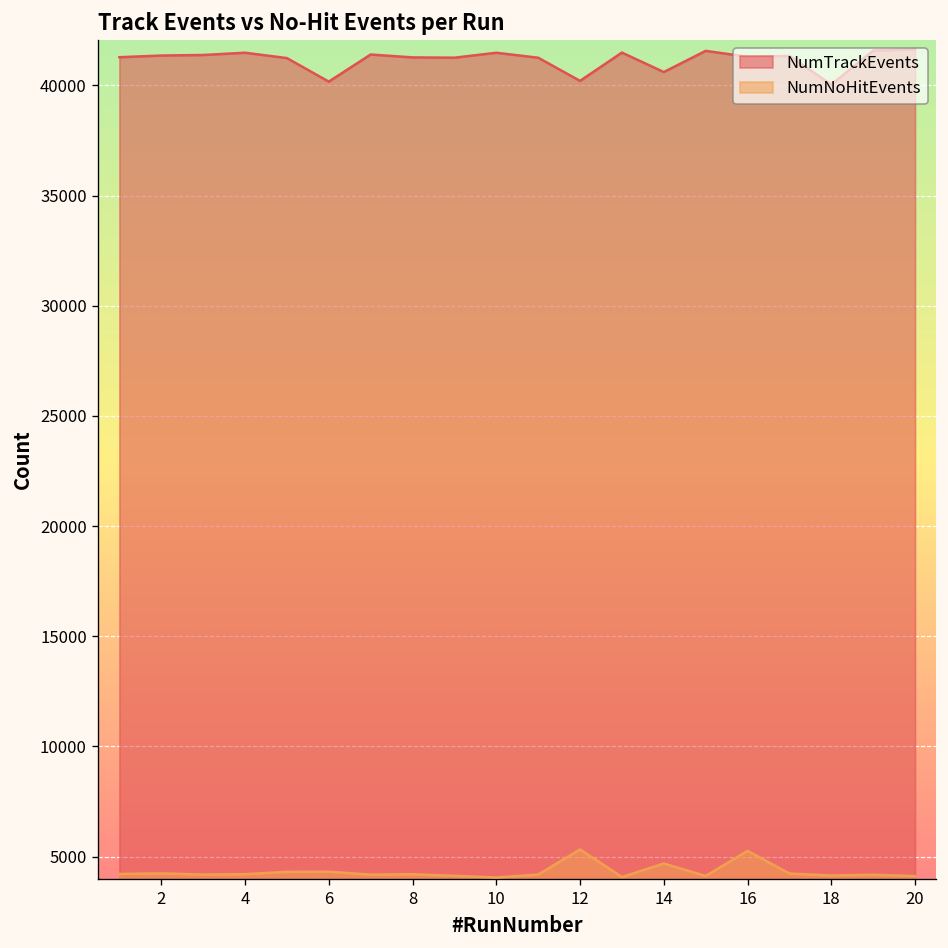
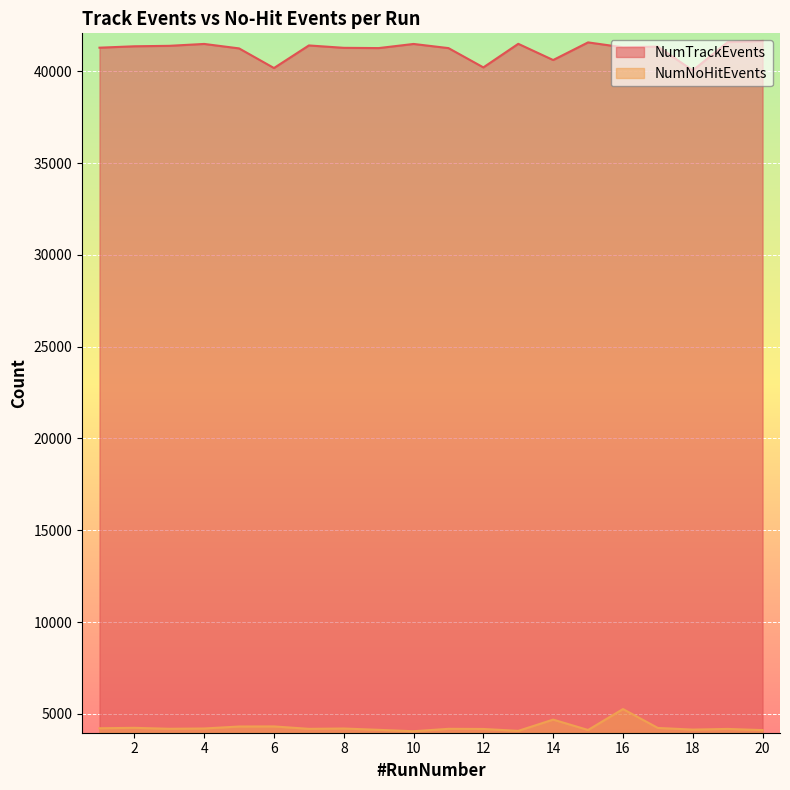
NumNoHitEvents, 12: 5300 -> 4200
